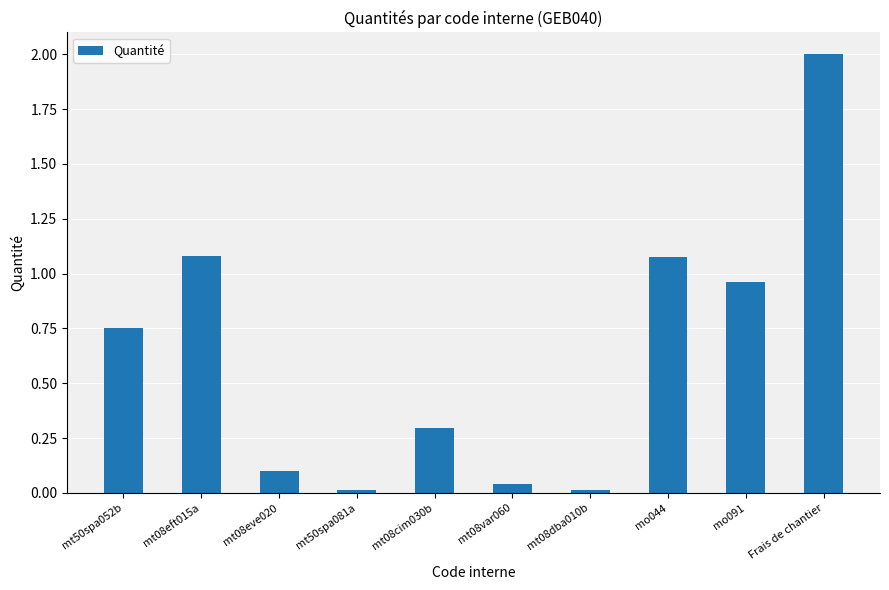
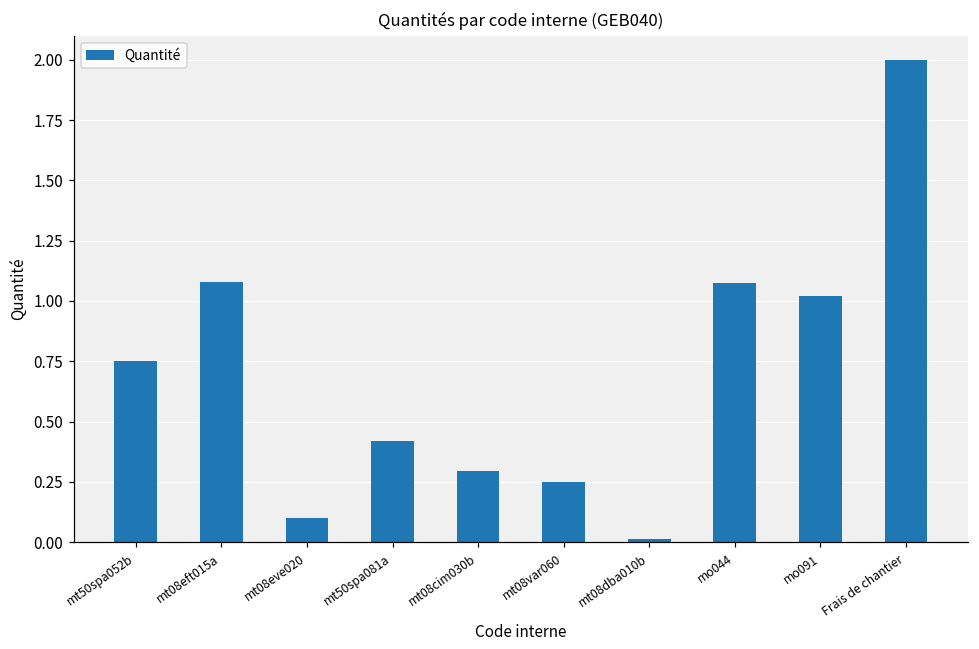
mt50spa081a: 0.01 -> 0.42
mt08var060: 0.04 -> 0.25
mo091: 0.96 -> 1.02
